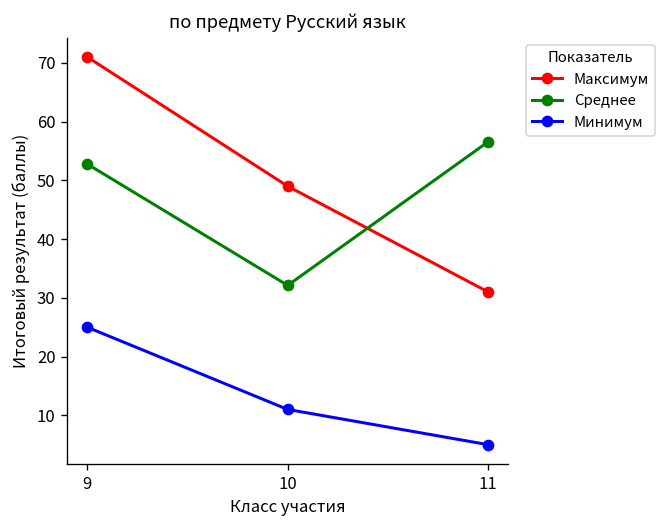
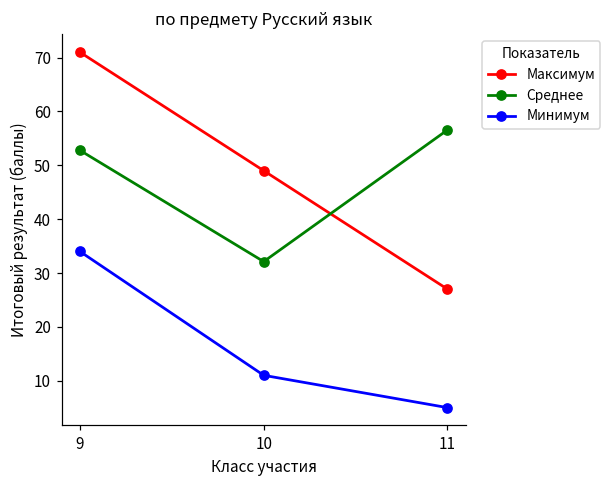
Минимум, 9: 25 -> 34
Максимум, 11: 31 -> 27
